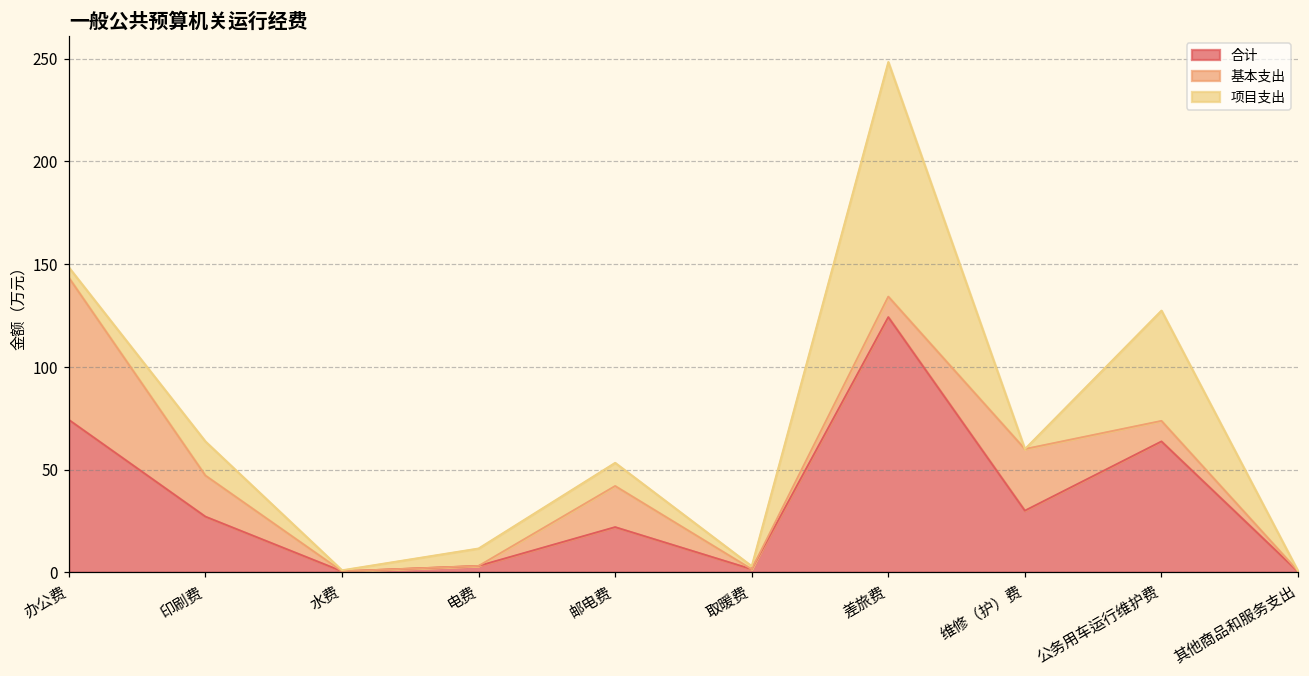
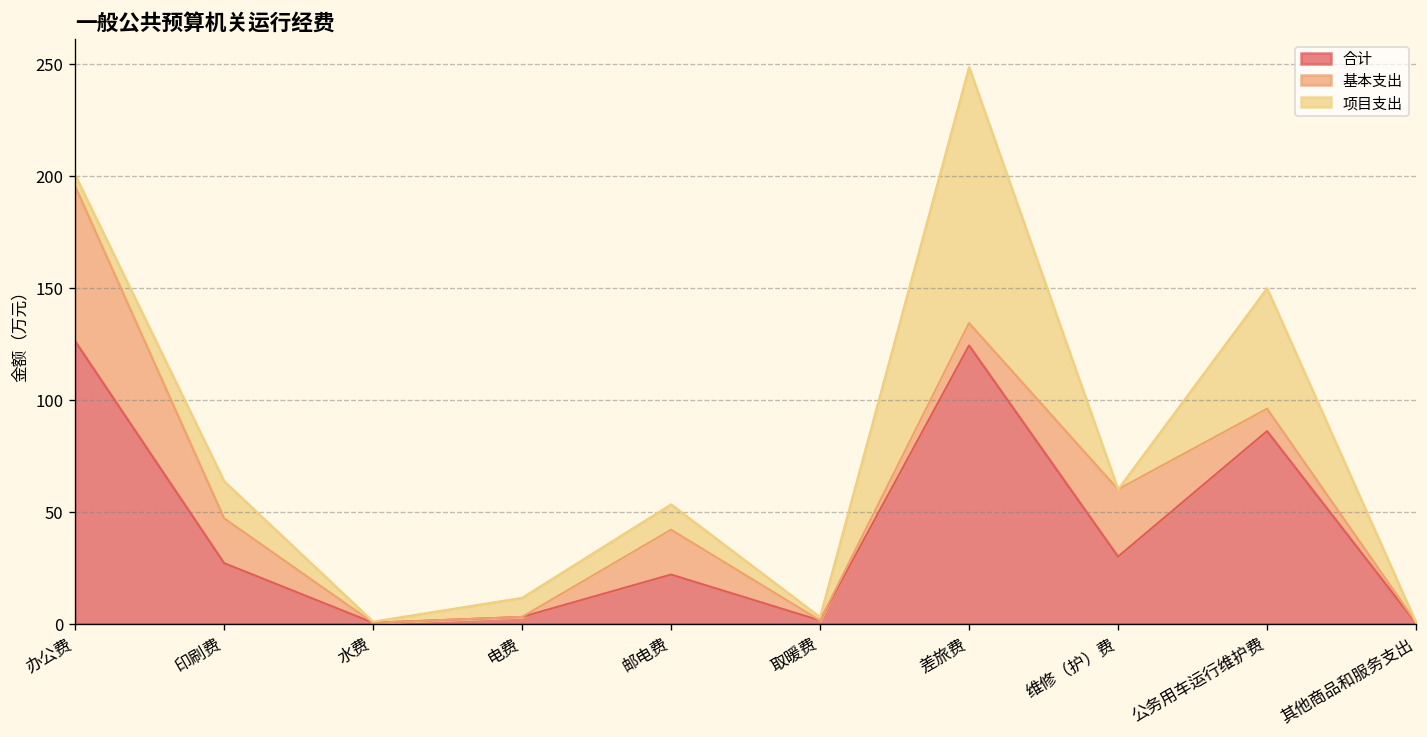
合计, 办公费: 74 -> 126
合计, 公务用车运行维护费: 64 -> 86
